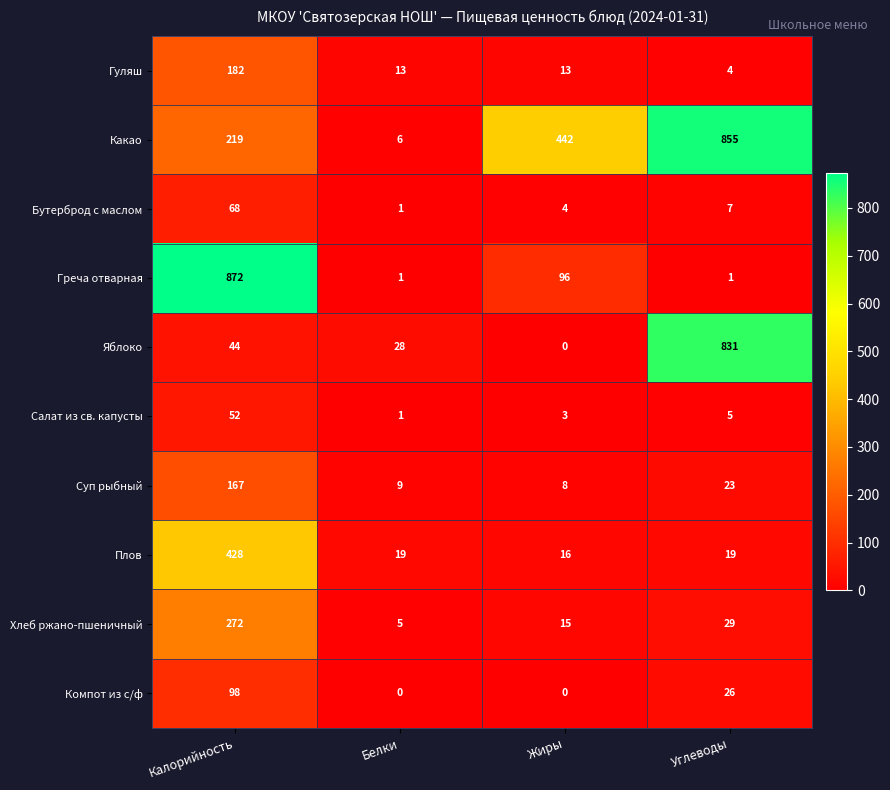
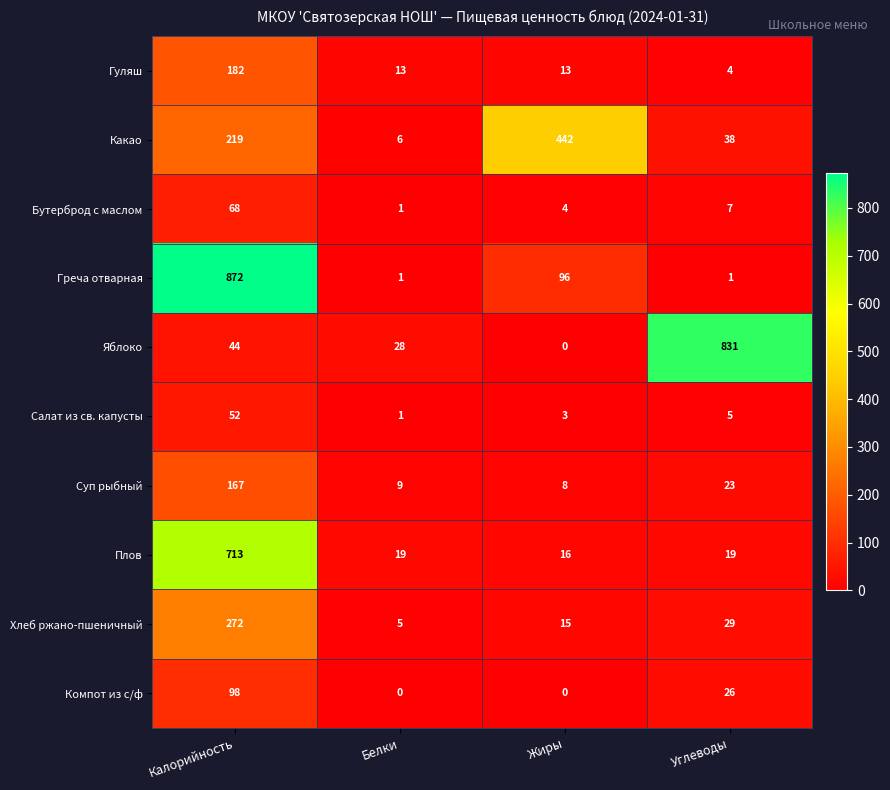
Какао, Углеводы: 855 -> 38
Плов, Калорийность: 428 -> 713
